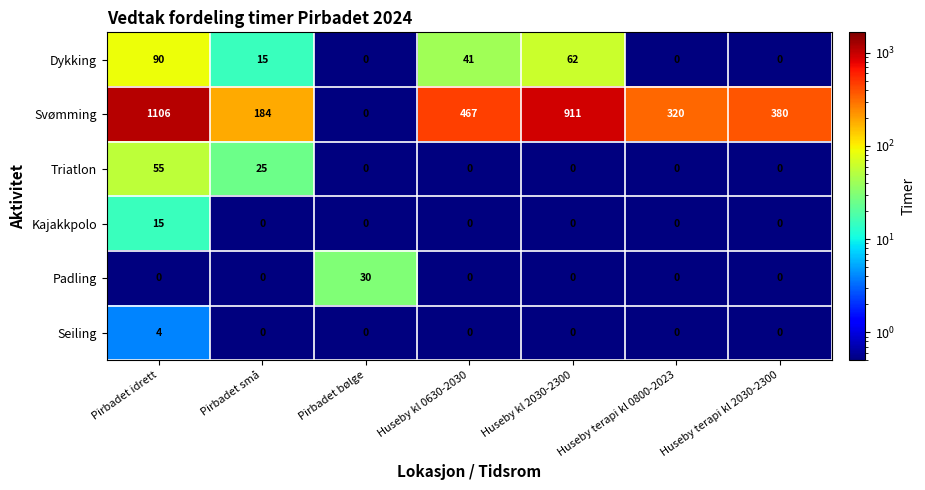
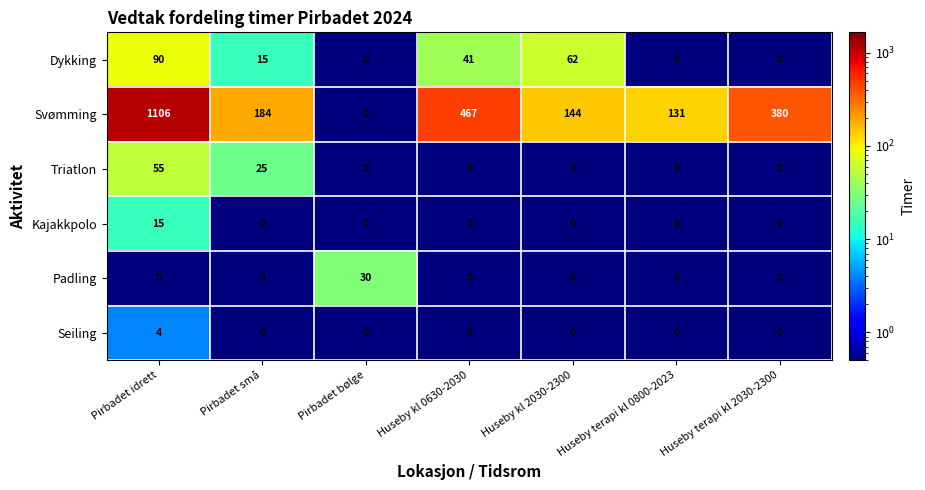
Svømming, Huseby kl 2030-2300: 911 -> 144
Svømming, Huseby terapi kl 0800-2023: 320 -> 131
